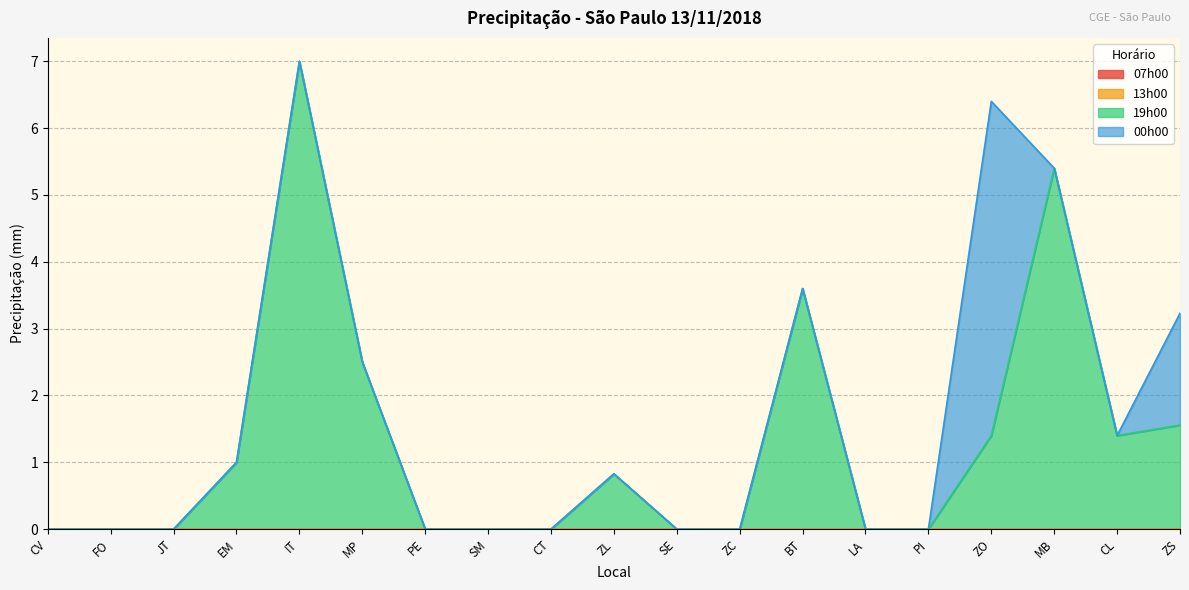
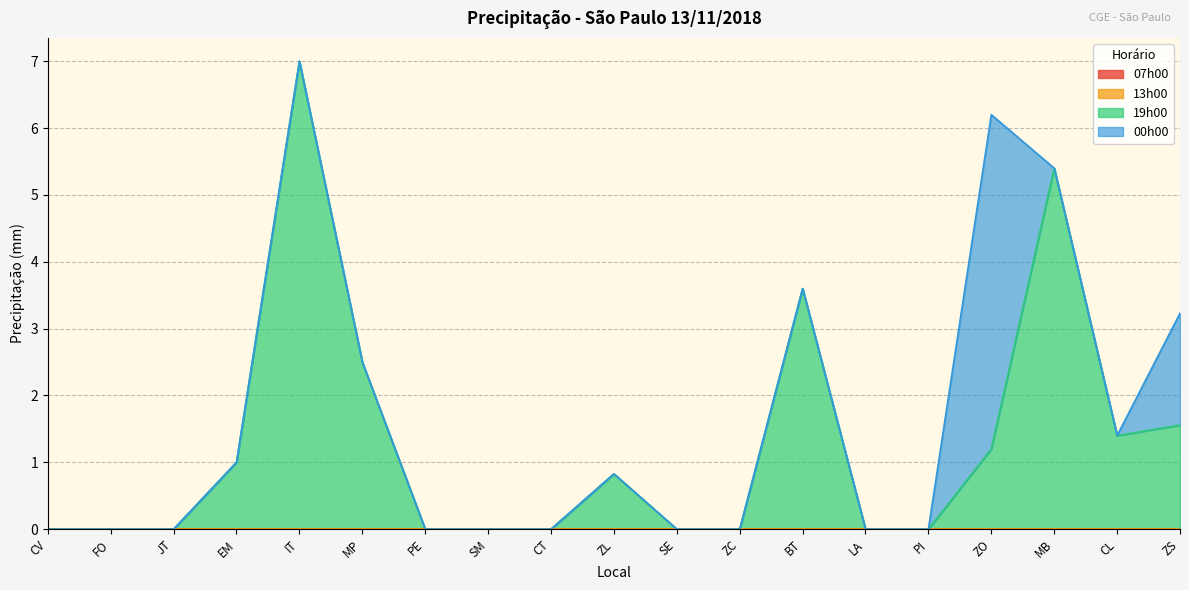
19h00, ZO: 1.4 -> 1.2
